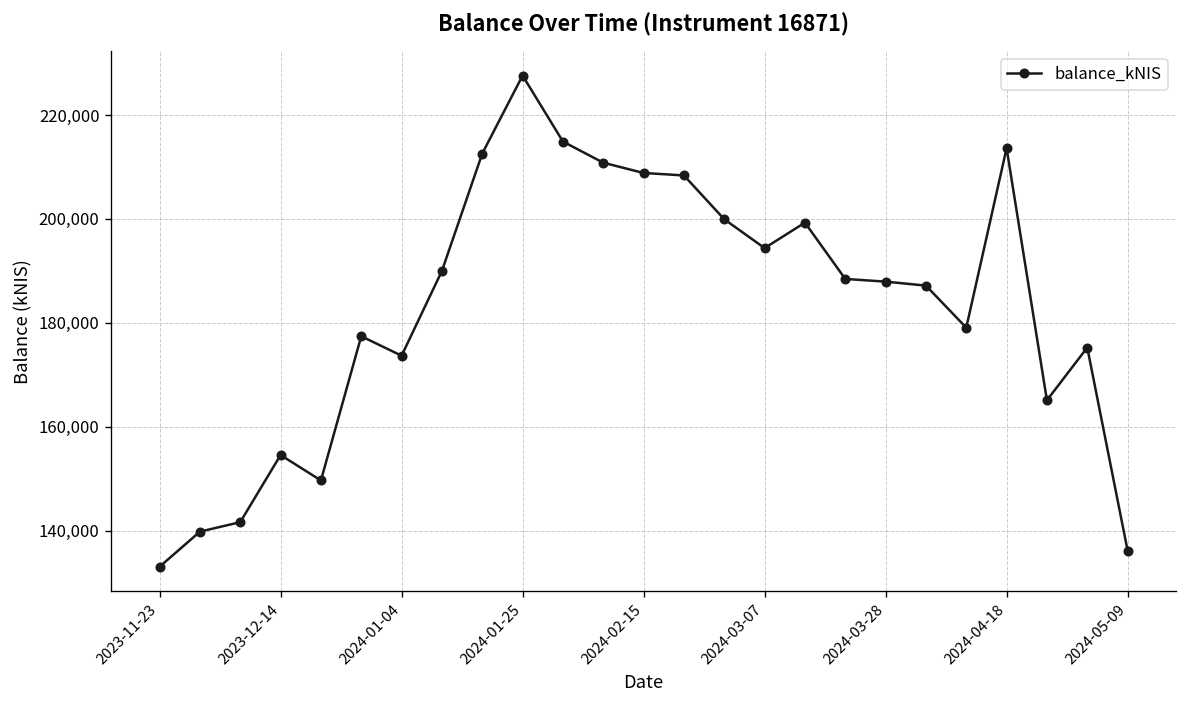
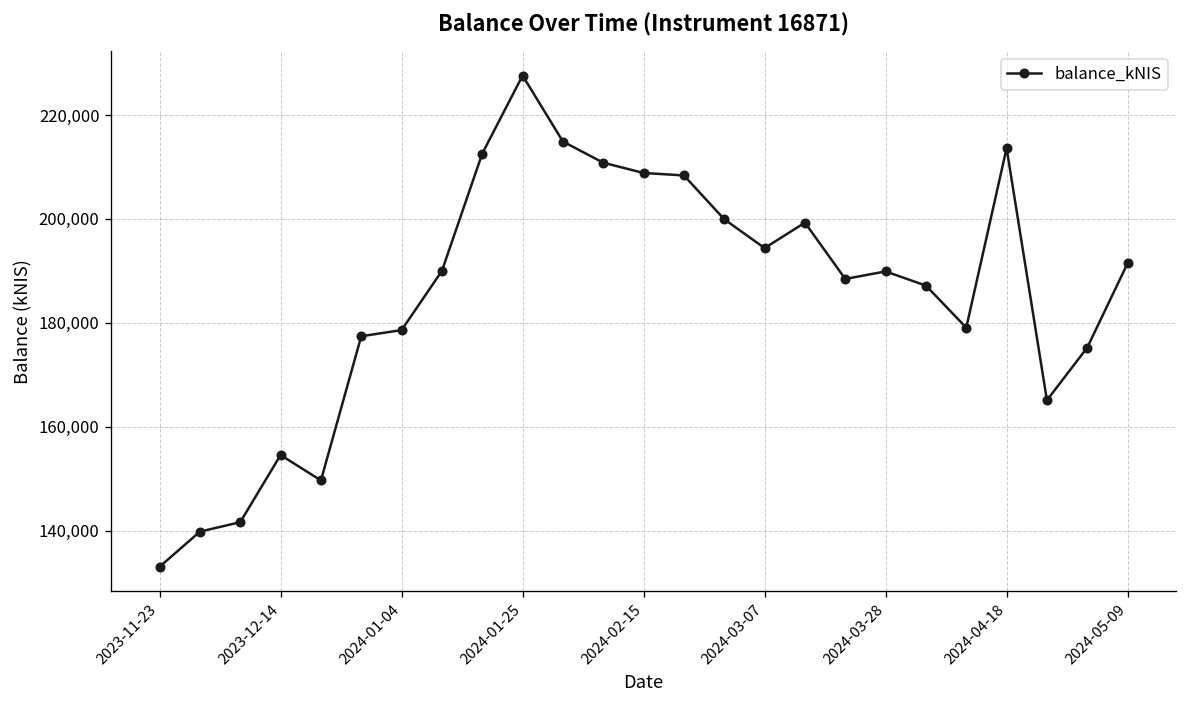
2024-01-04: 174,000 -> 179,000
2024-03-28: 188,000 -> 190,000
2024-05-09: 136,000 -> 191,000
